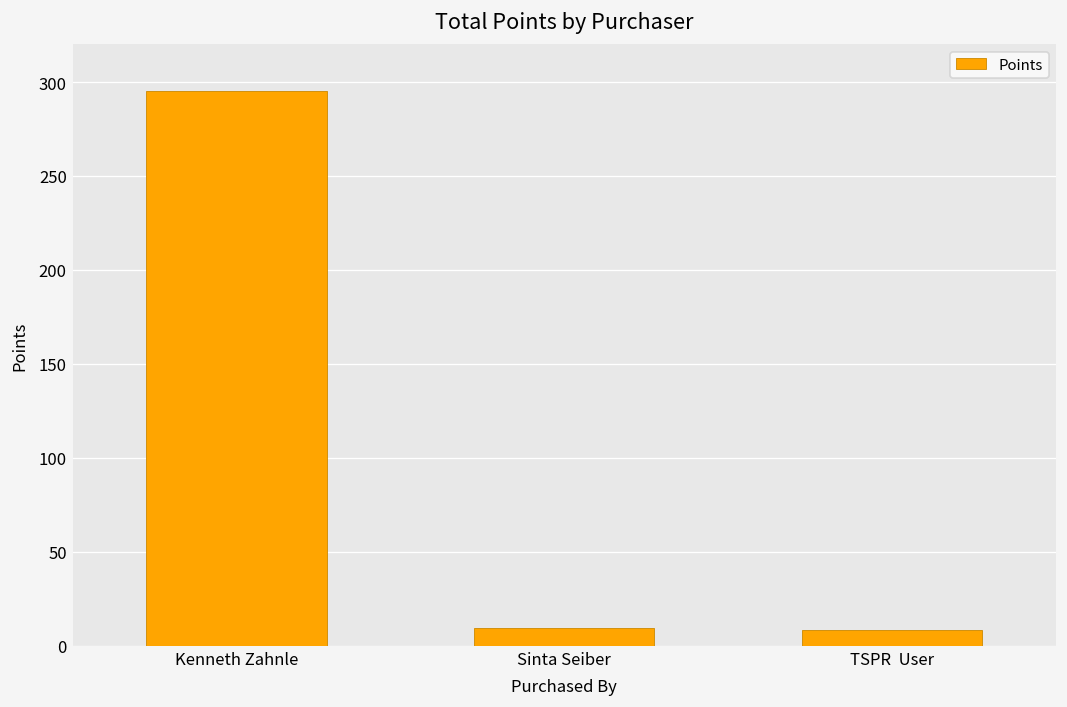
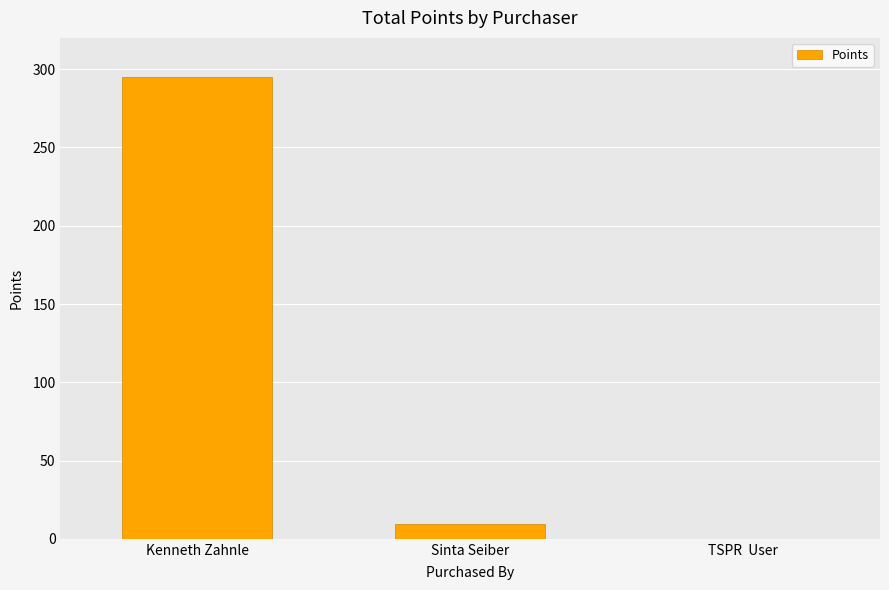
TSPR User: 8 -> 0
